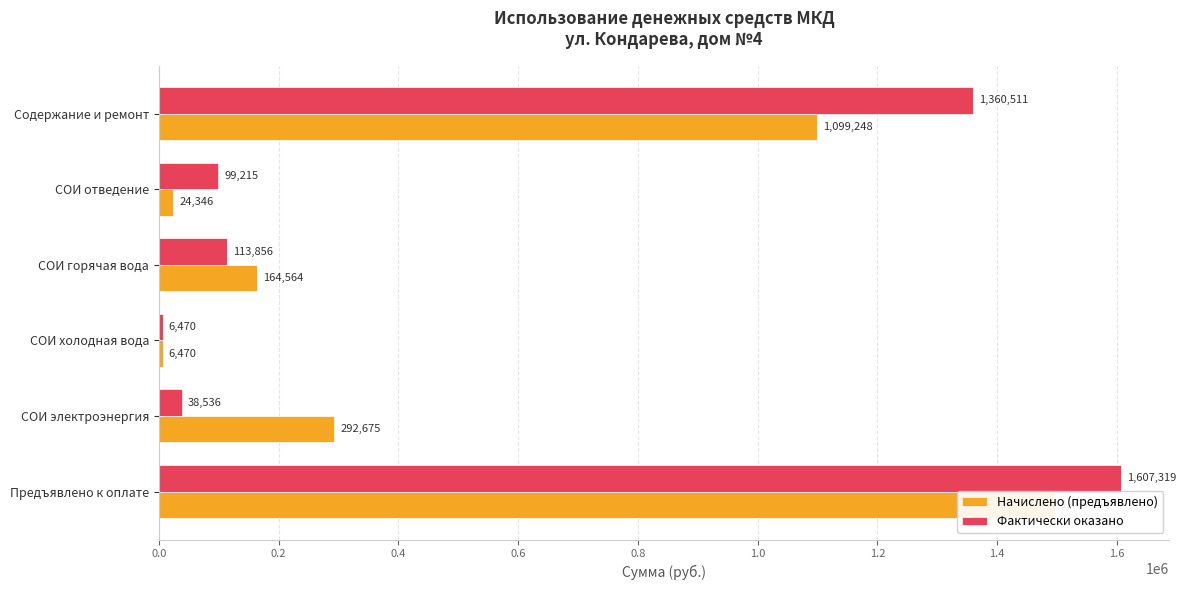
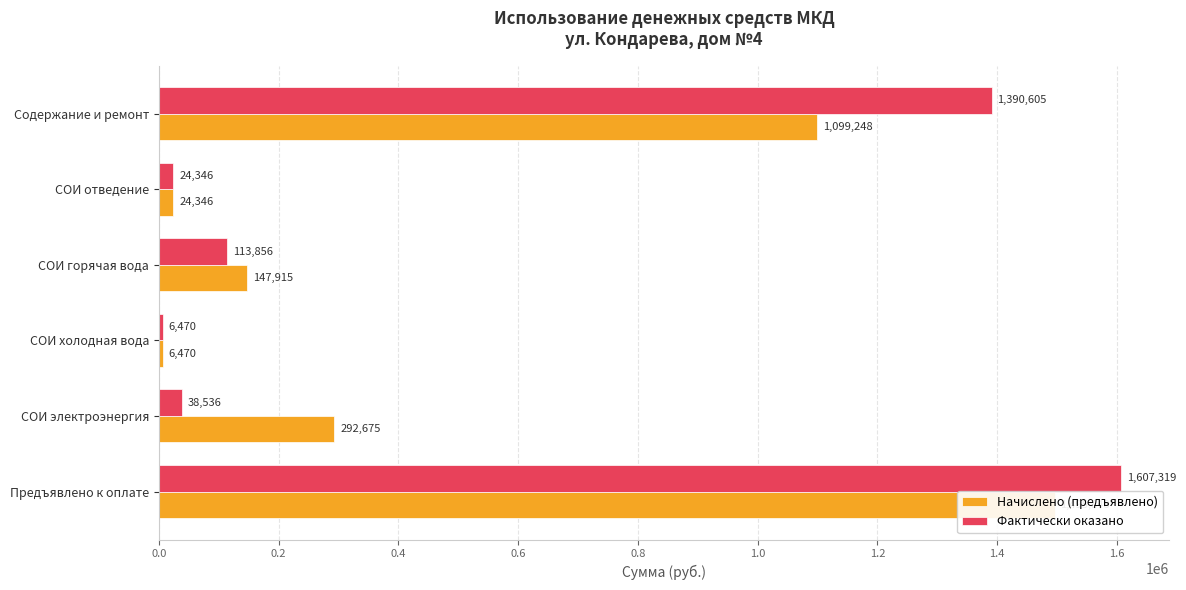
Фактически оказано, Содержание и ремонт: 1,360,511 -> 1,390,605
Фактически оказано, СОИ отведение: 99,215 -> 24,346
Начислено (предъявлено), СОИ горячая вода: 164,564 -> 147,915
